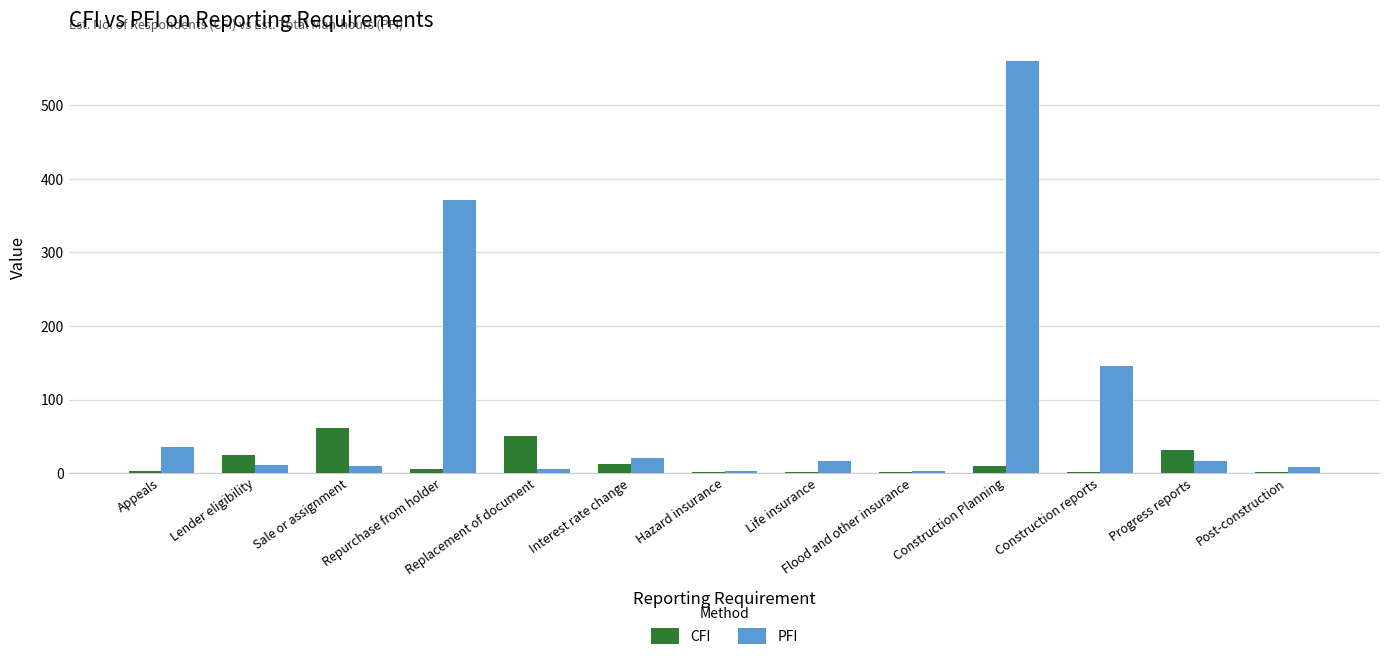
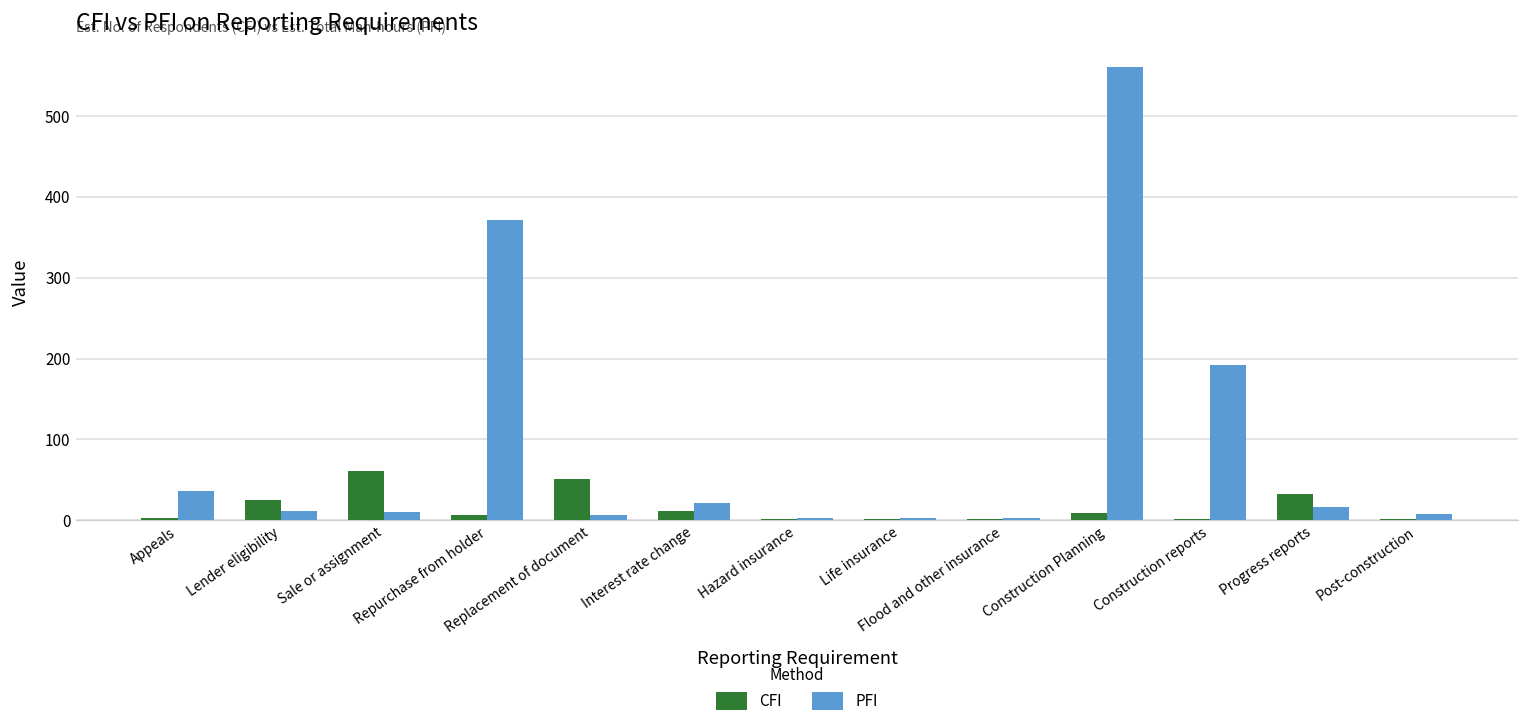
PFI, Life insurance: 20 -> 0
PFI, Construction reports: 150 -> 190
